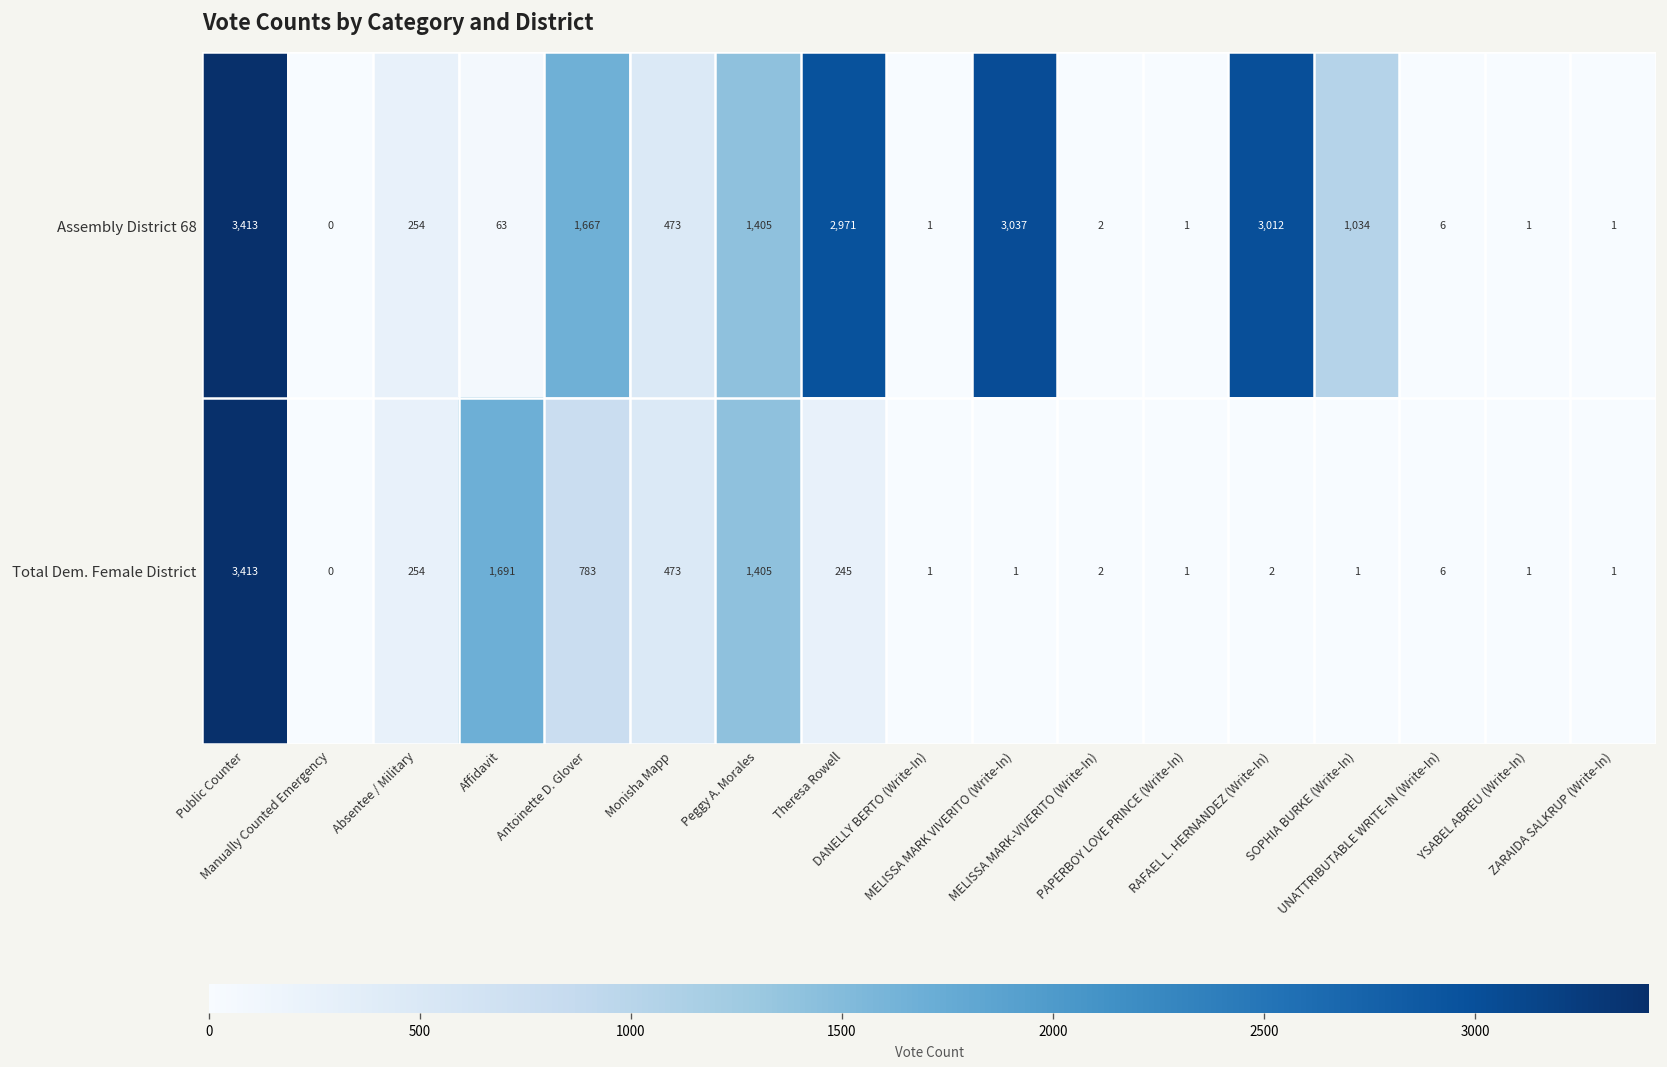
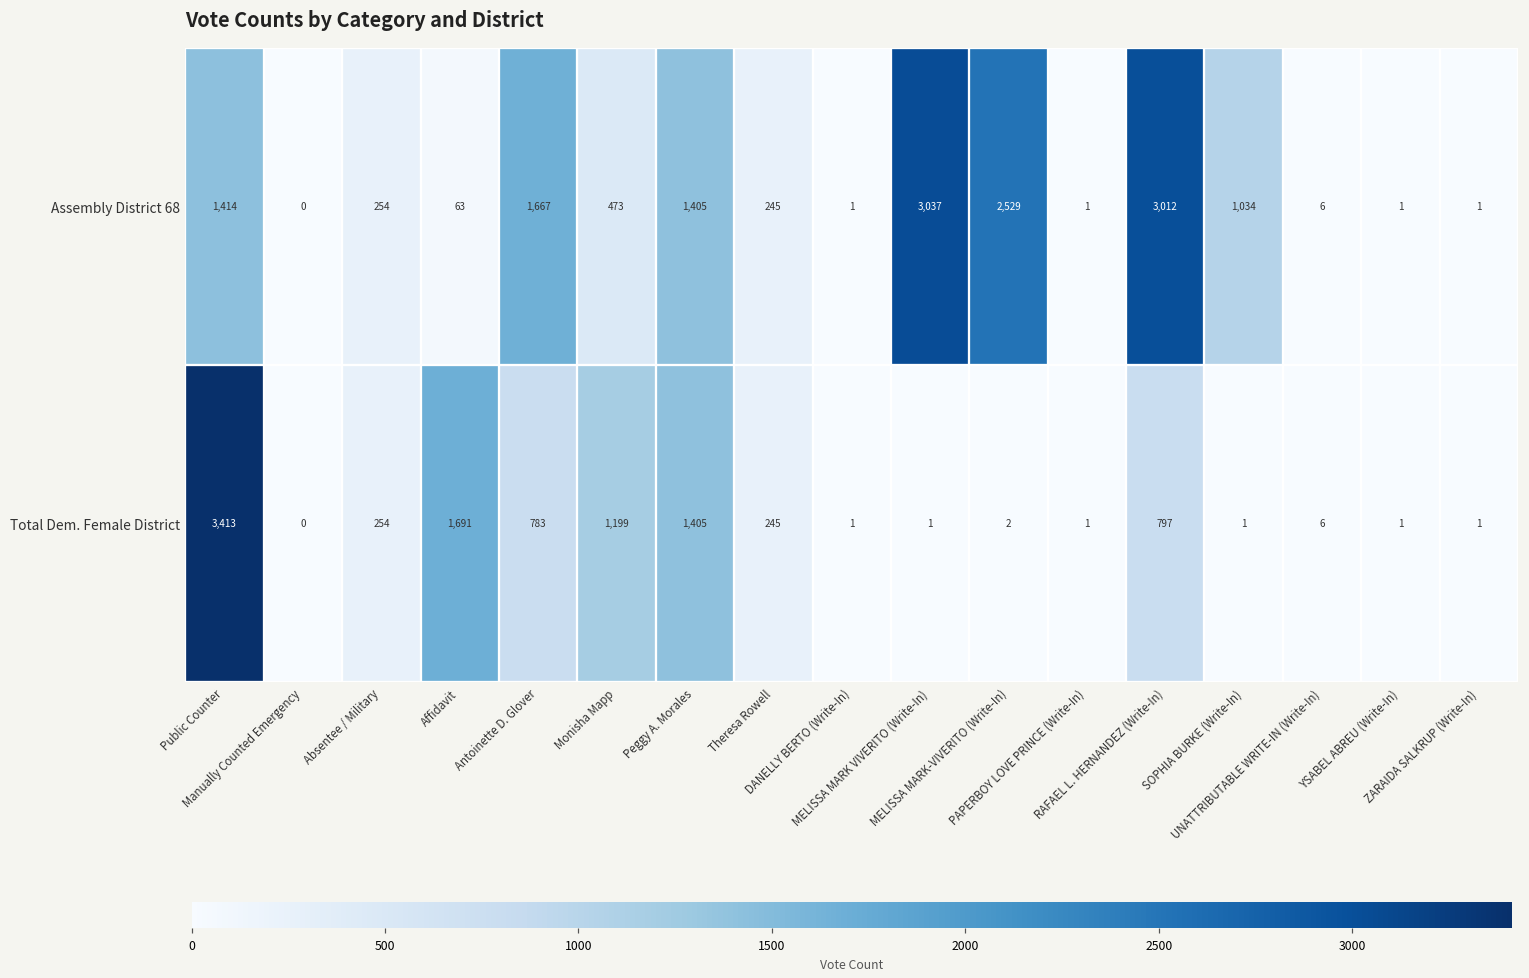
Assembly District 68, Public Counter: 3,413 -> 1,414
Assembly District 68, Theresa Rowell: 2,971 -> 245
Assembly District 68, MELISSA MARK-VIVERITO (Write-In): 2 -> 2,529
Total Dem. Female District, Monisha Mapp: 473 -> 1,199
Total Dem. Female District, RAFAEL L. HERNANDEZ (Write-In): 2 -> 797
